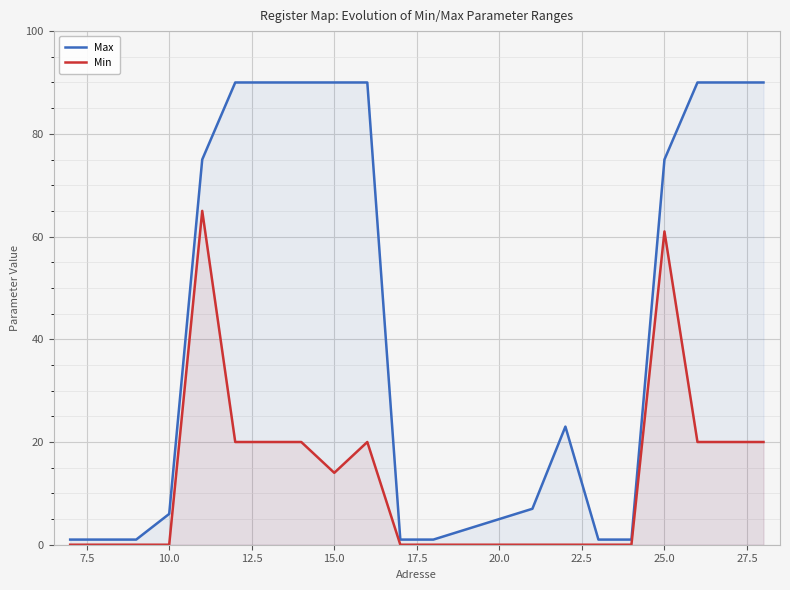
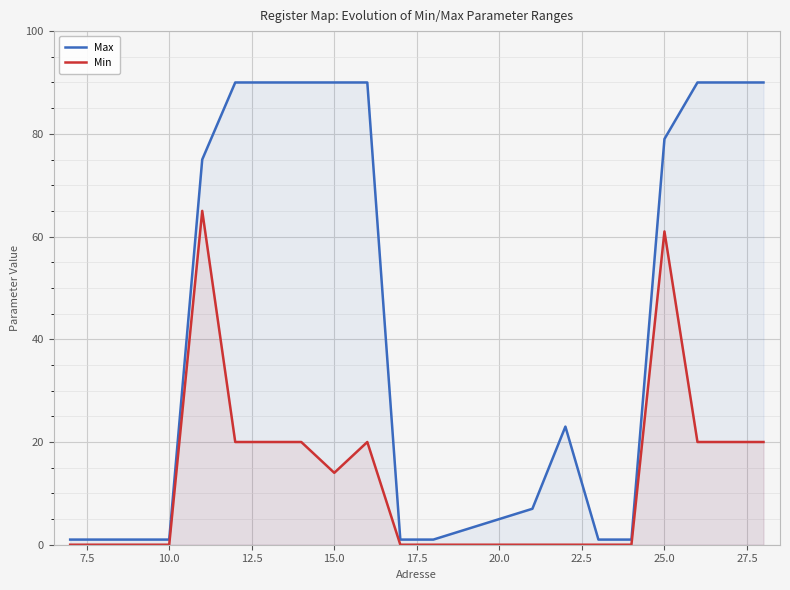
Max, 10.0: 6 -> 1
Max, 25.0: 75 -> 79
